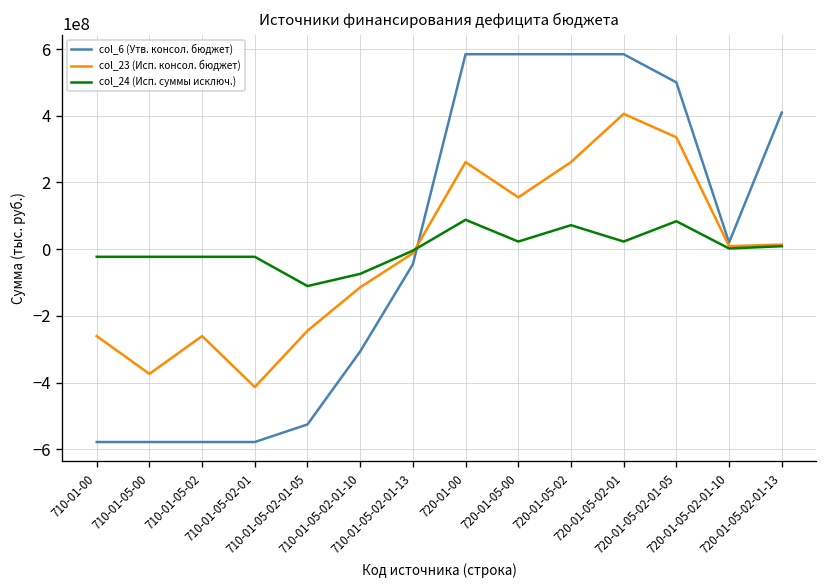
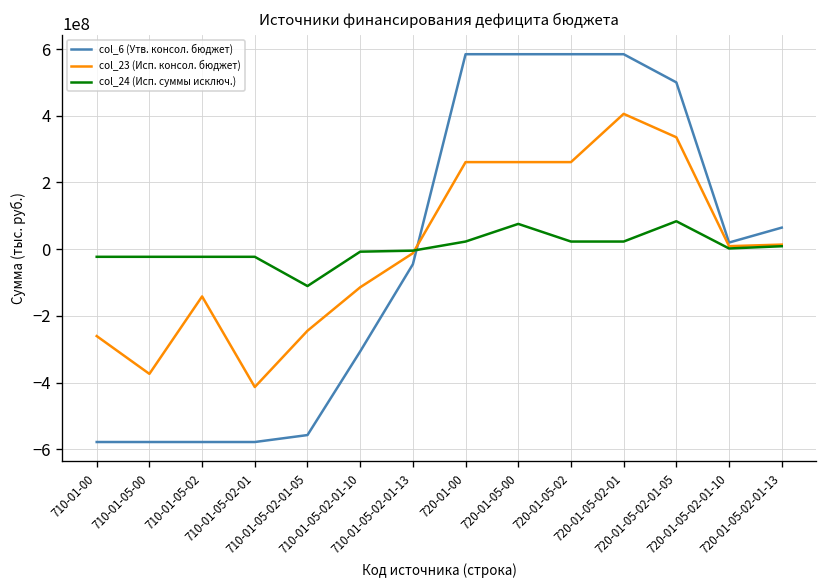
col_23 (Исп. консол. бюджет), 710-01-05-02: -260000000 -> -140000000
col_6 (Утв. консол. бюджет), 710-01-05-02-01-05: -530000000 -> -560000000
col_24 (Исп. суммы исключ.), 710-01-05-02-01-10: -70000000 -> -10000000
col_24 (Исп. суммы исключ.), 720-01-00: 90000000 -> 20000000
col_23 (Исп. консол. бюджет), 720-01-05-00: 160000000 -> 260000000
col_24 (Исп. суммы исключ.), 720-01-05-00: 20000000 -> 80000000
col_24 (Исп. суммы исключ.), 720-01-05-02: 70000000 -> 20000000
col_6 (Утв. консол. бюджет), 720-01-05-02-01-13: 410000000 -> 60000000
